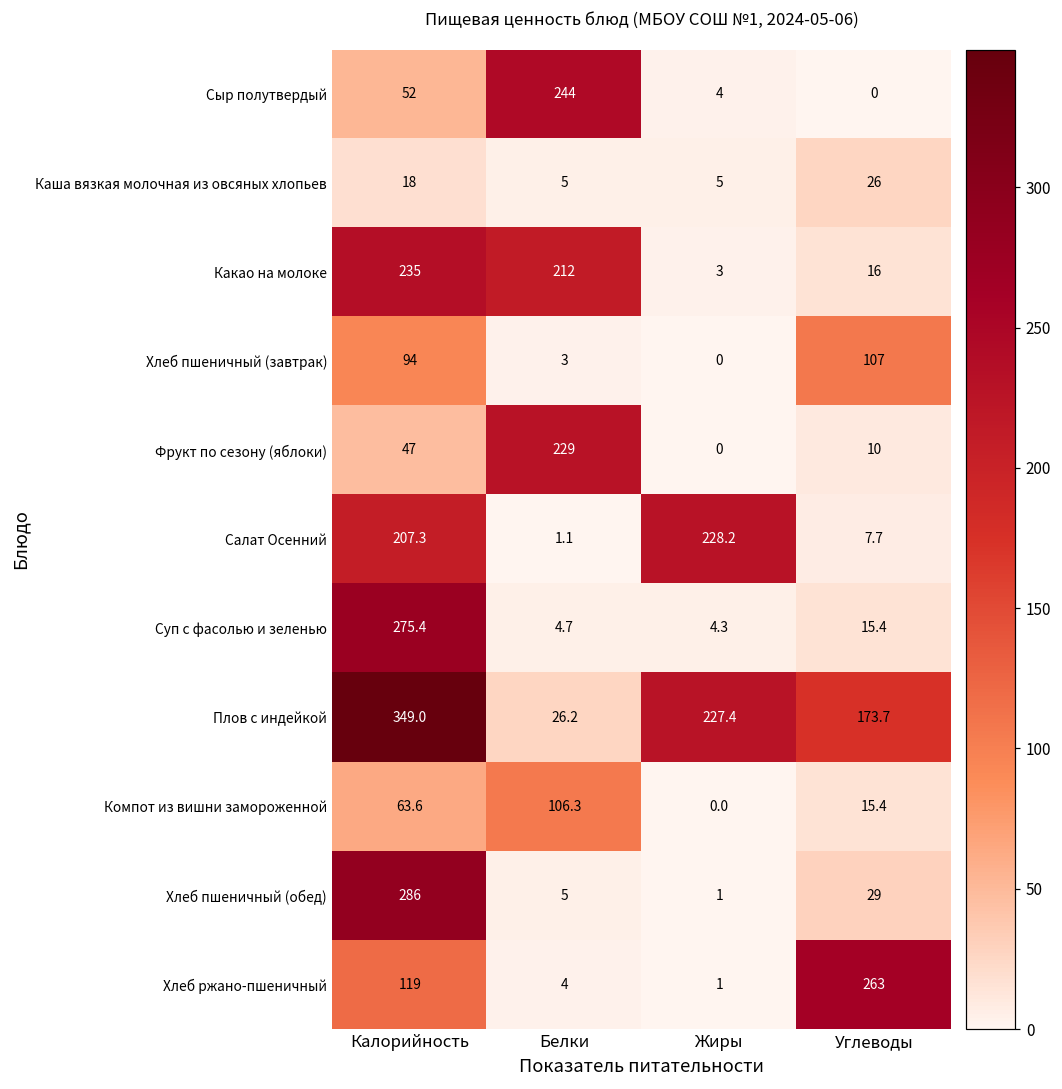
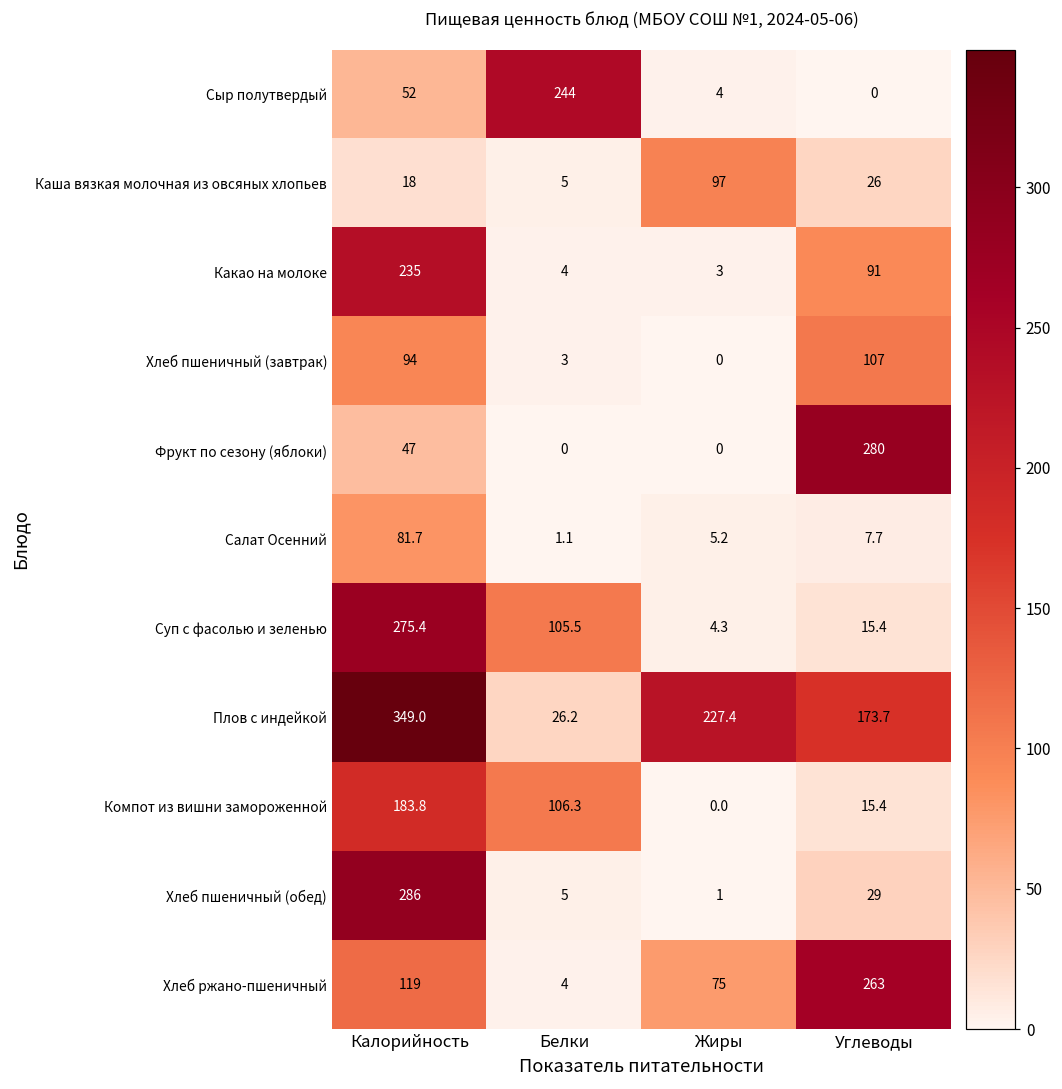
Каша вязкая молочная из овсяных хлопьев, Жиры: 5 -> 97
Какао на молоке, Белки: 212 -> 4
Какао на молоке, Углеводы: 16 -> 91
Фрукт по сезону (яблоки), Белки: 229 -> 0
Фрукт по сезону (яблоки), Углеводы: 10 -> 280
Салат Осенний, Калорийность: 207.3 -> 81.7
Салат Осенний, Жиры: 228.2 -> 5.2
Суп с фасолью и зеленью, Белки: 4.7 -> 105.5
Компот из вишни замороженной, Калорийность: 63.6 -> 183.8
Хлеб ржано-пшеничный, Жиры: 1 -> 75
